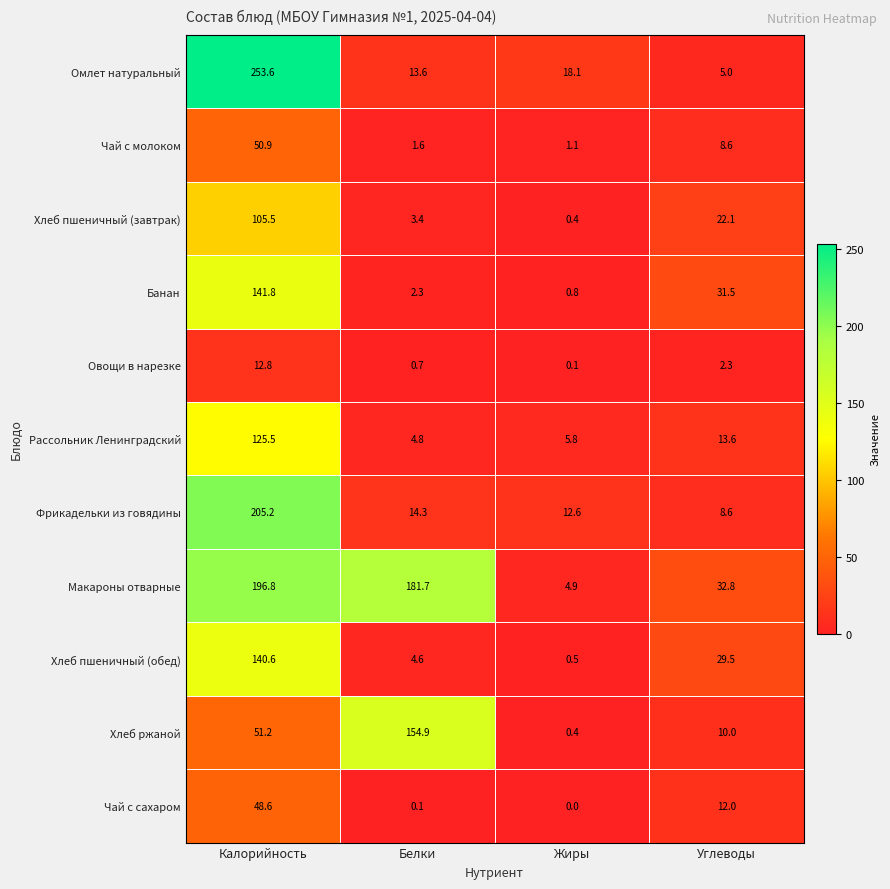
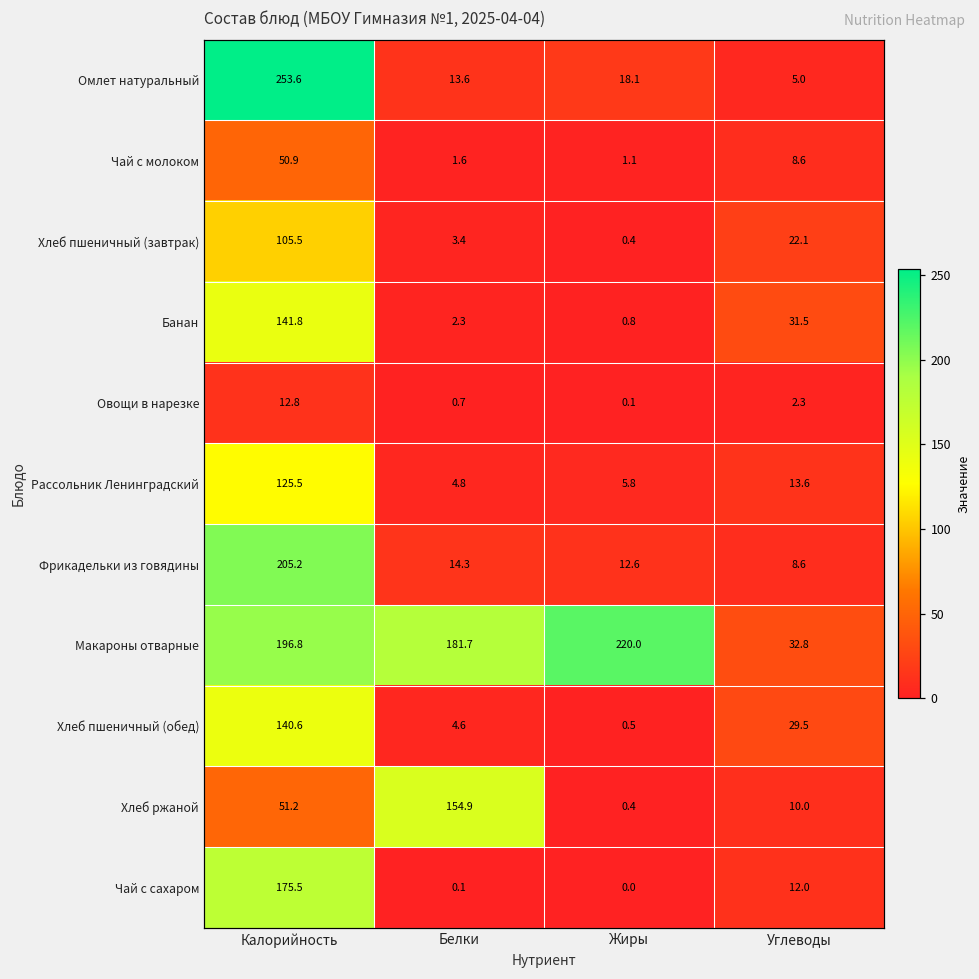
Макароны отварные, Жиры: 4.9 -> 220.0
Чай с сахаром, Калорийность: 48.6 -> 175.5
